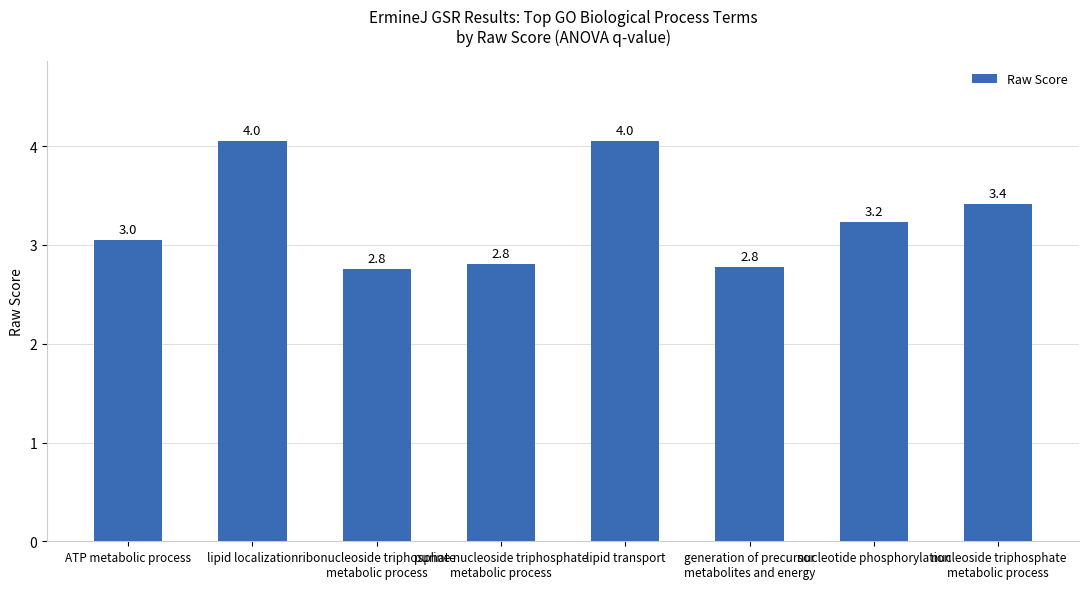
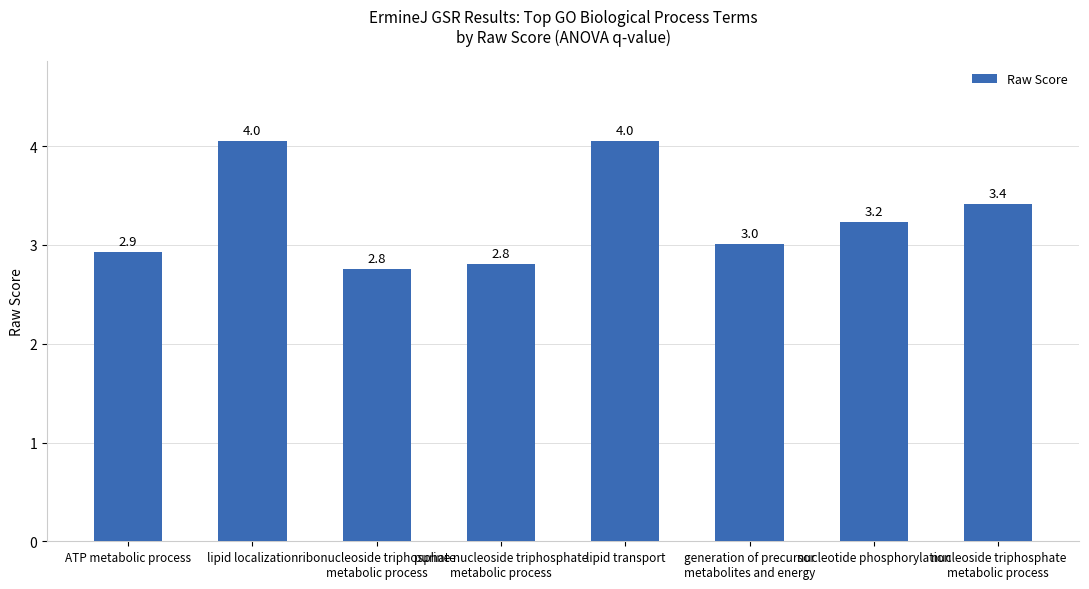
ATP metabolic process: 3.0 -> 2.9
generation of precursor metabolites and energy: 2.8 -> 3.0
